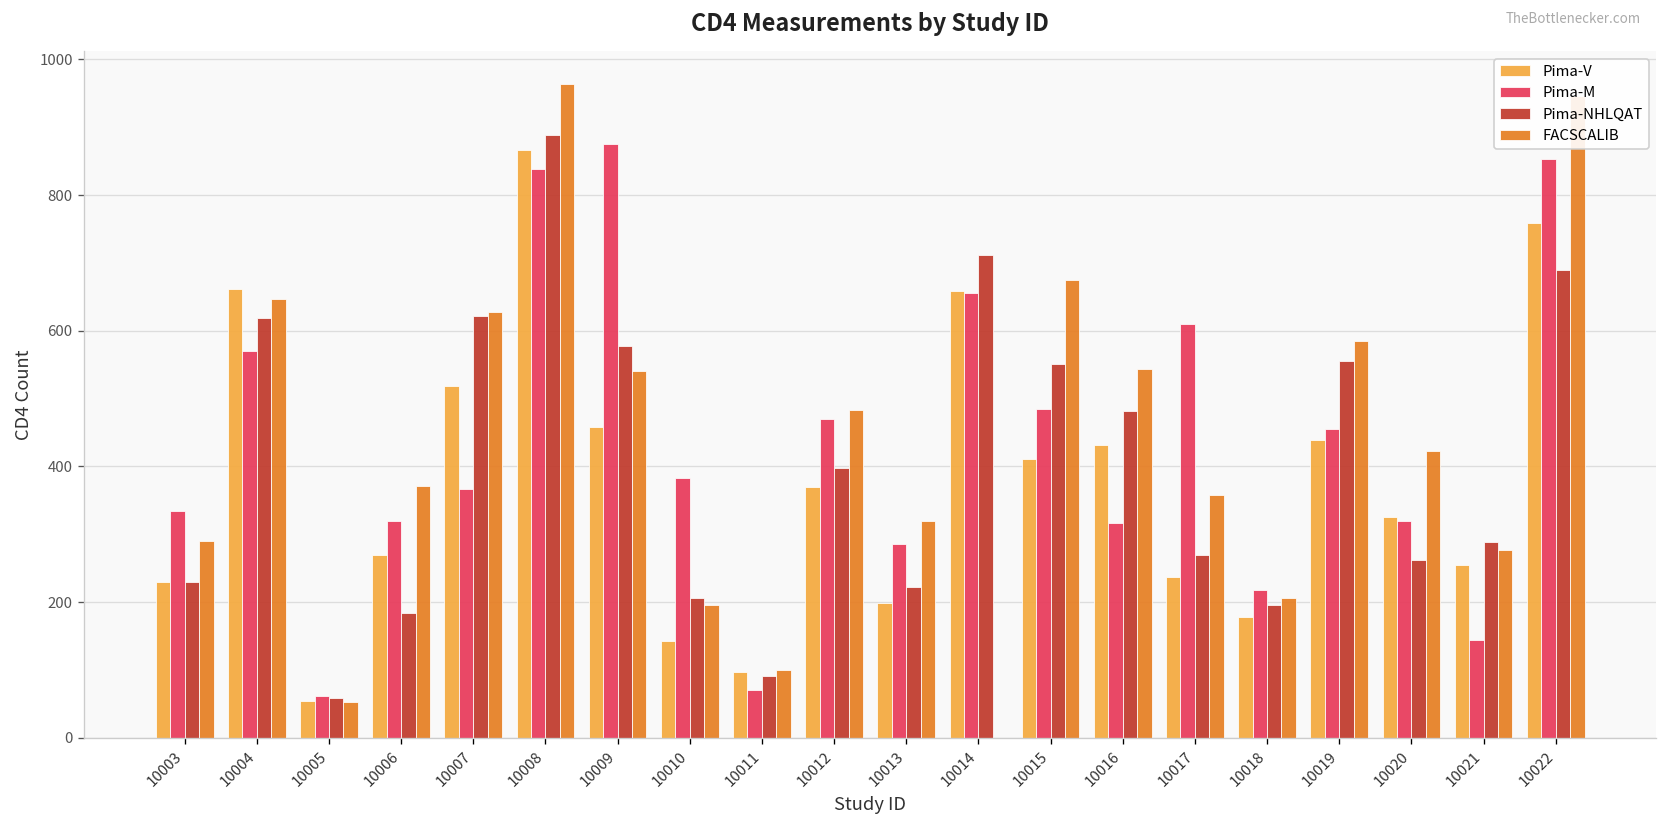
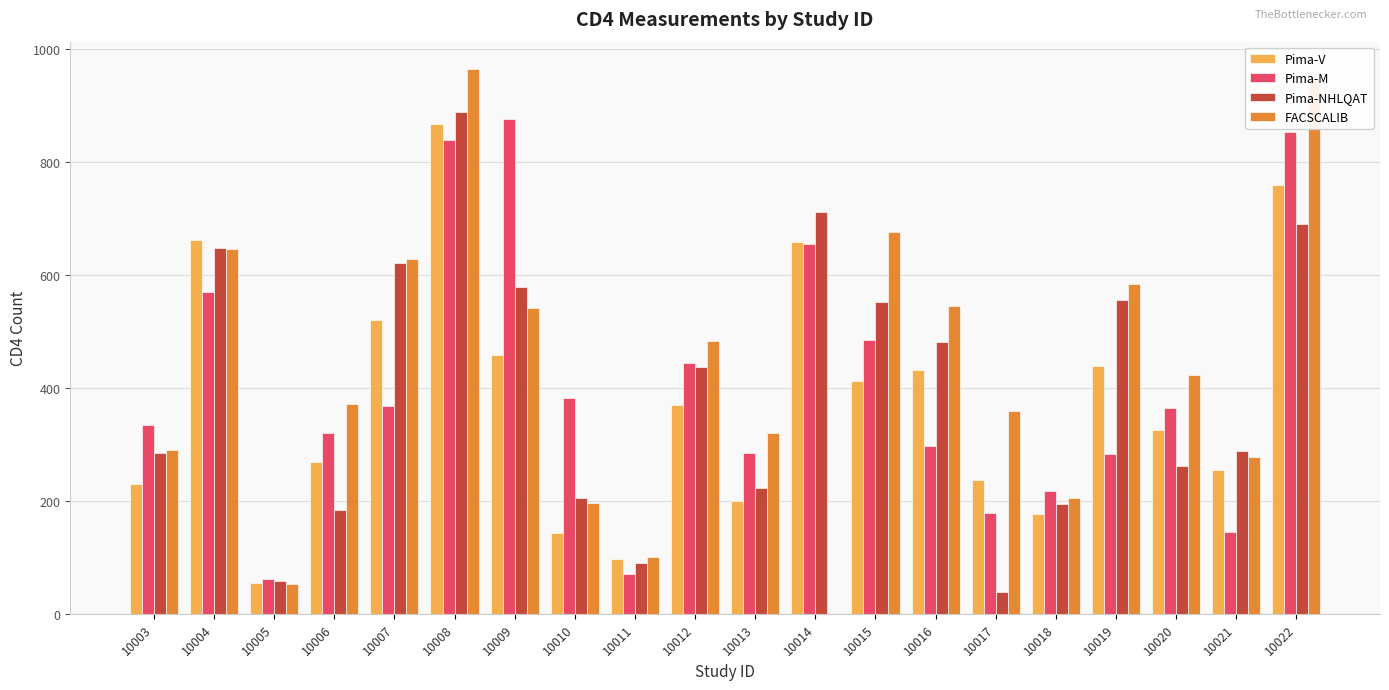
Pima-NHLQAT, 10003: 230 -> 290
Pima-NHLQAT, 10004: 620 -> 650
Pima-M, 10012: 470 -> 440
Pima-NHLQAT, 10012: 400 -> 440
Pima-M, 10016: 320 -> 300
Pima-M, 10017: 610 -> 180
Pima-NHLQAT, 10017: 270 -> 40
Pima-M, 10019: 460 -> 280
Pima-M, 10020: 320 -> 360
